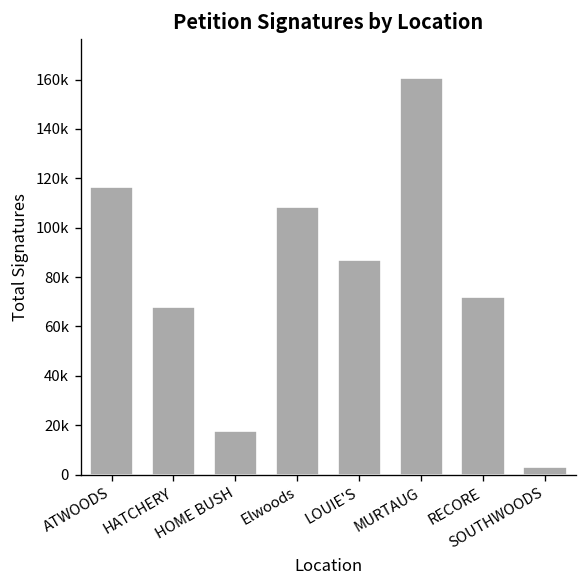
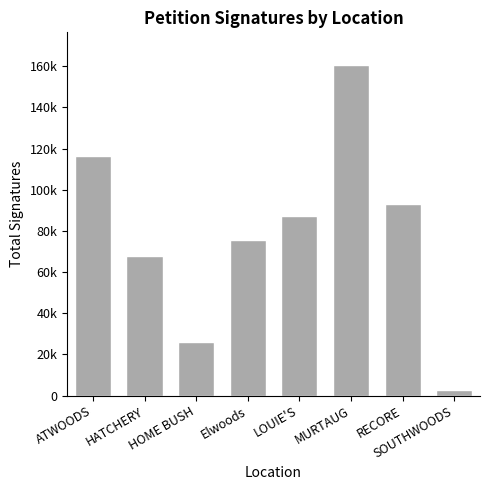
HOME BUSH: 18000 -> 26000
Elwoods: 108000 -> 76000
RECORE: 72000 -> 93000
